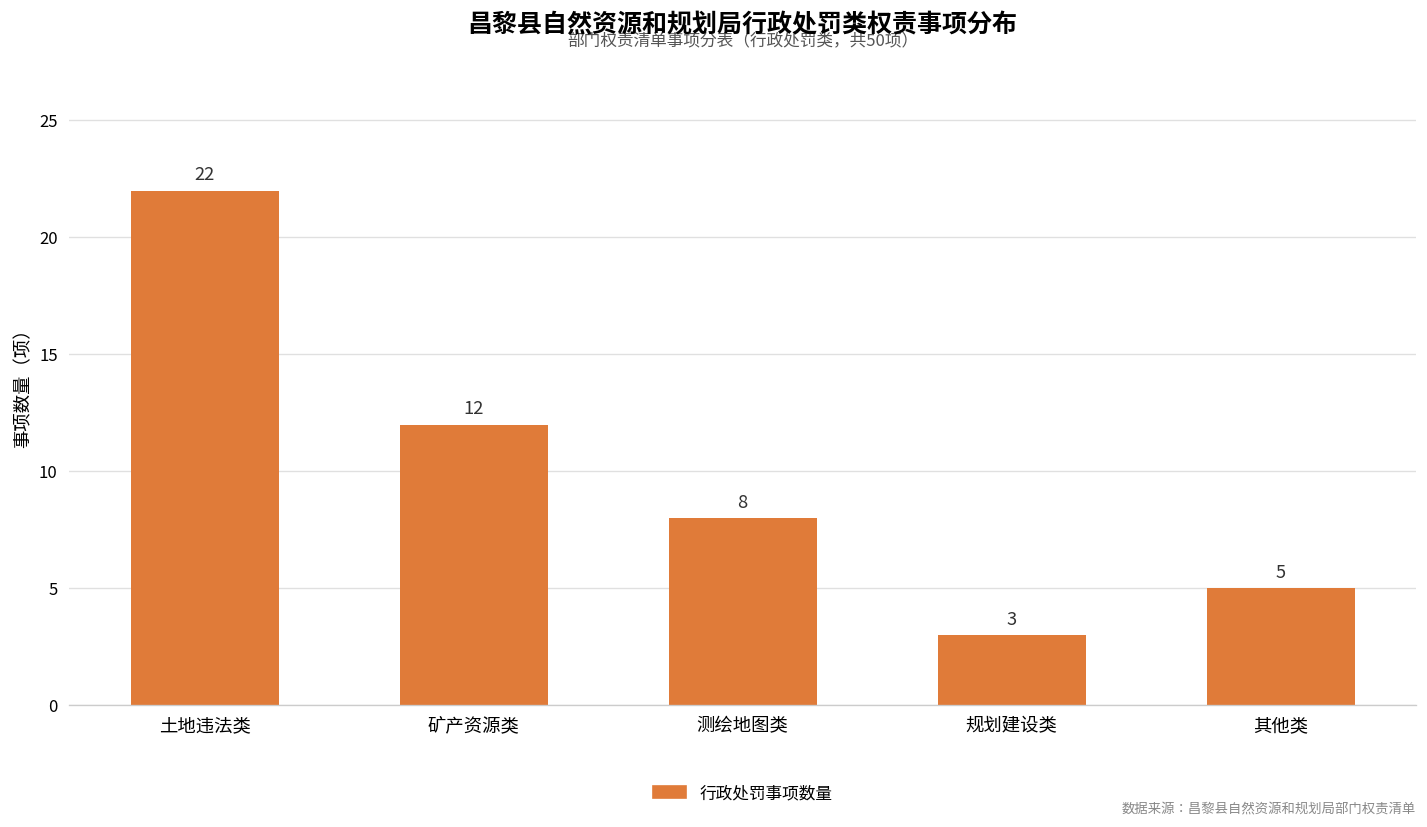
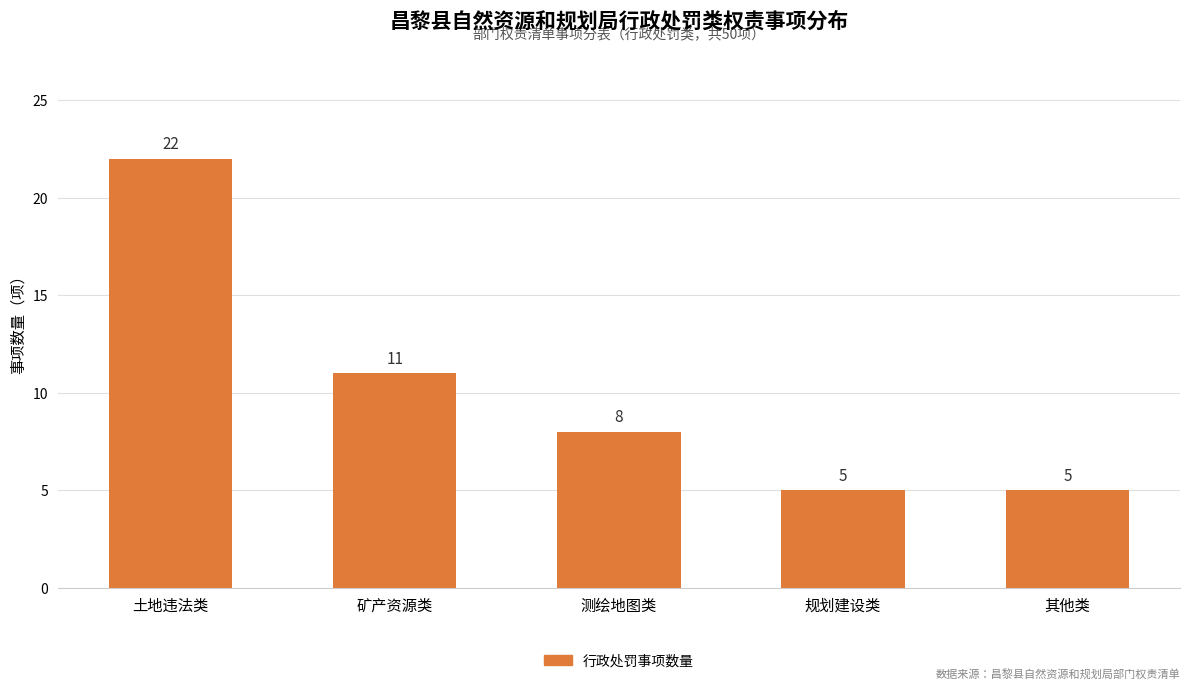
矿产资源类: 12 -> 11
规划建设类: 3 -> 5
